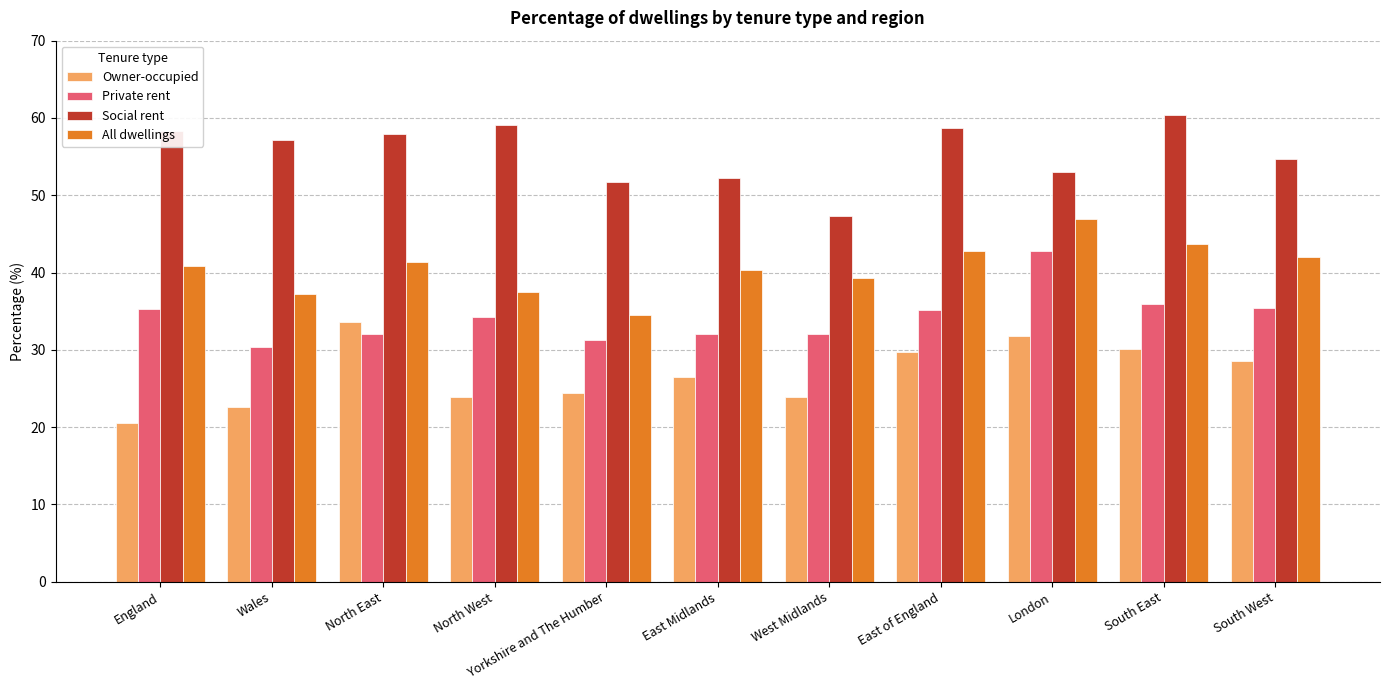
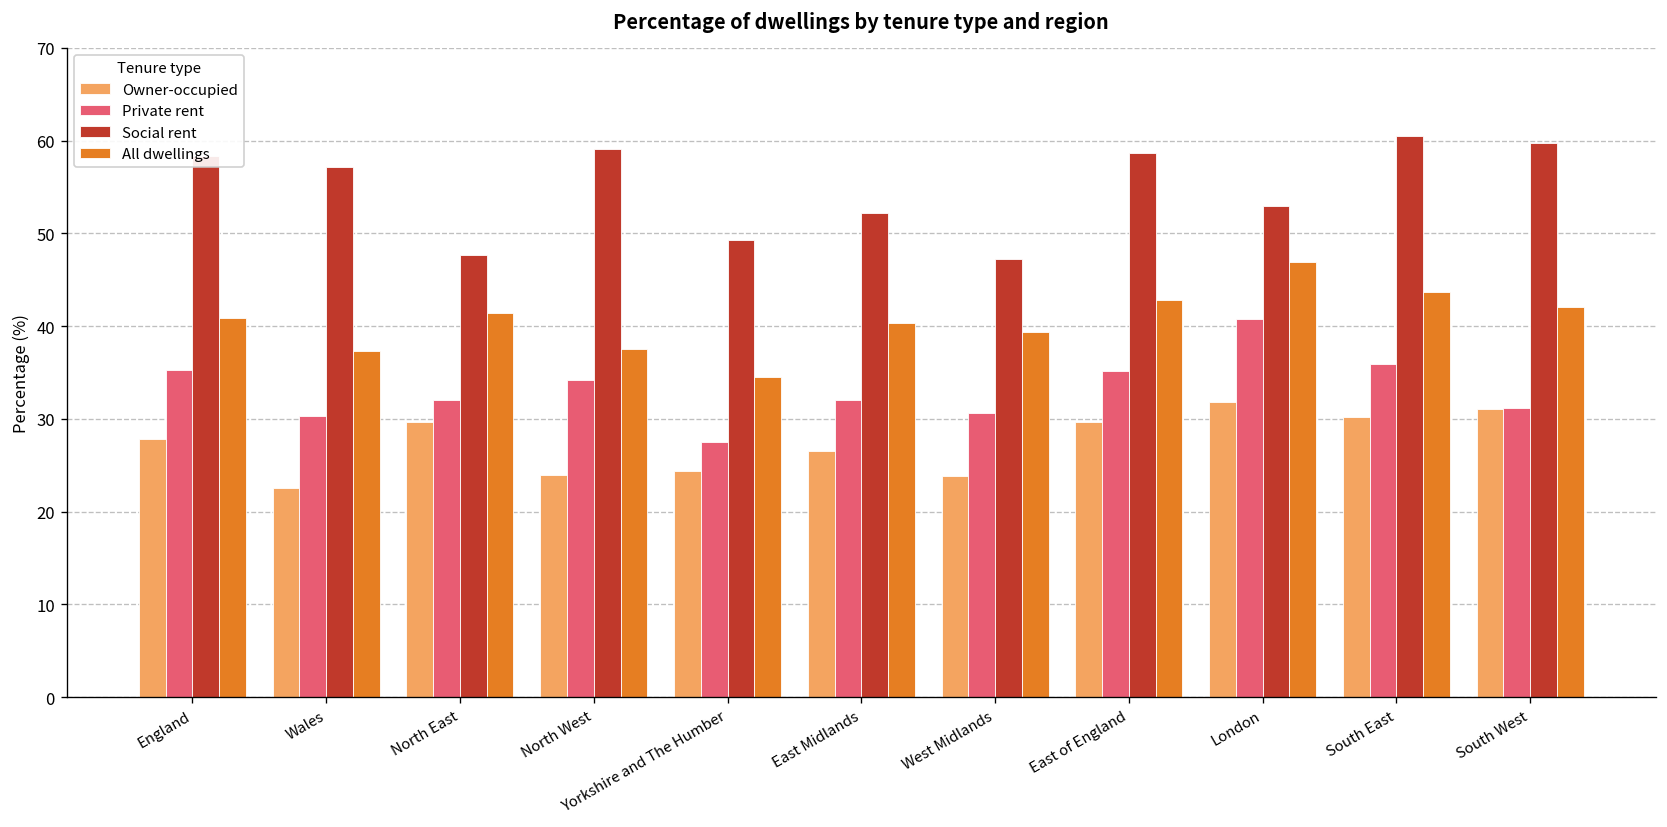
Owner-occupied, England: 21 -> 28
Owner-occupied, North East: 34 -> 30
Social rent, North East: 58 -> 48
Private rent, Yorkshire and The Humber: 31 -> 28
Social rent, Yorkshire and The Humber: 52 -> 49
Private rent, West Midlands: 32 -> 31
Private rent, London: 43 -> 41
Owner-occupied, South West: 29 -> 31
Private rent, South West: 35 -> 31
Social rent, South West: 55 -> 60
